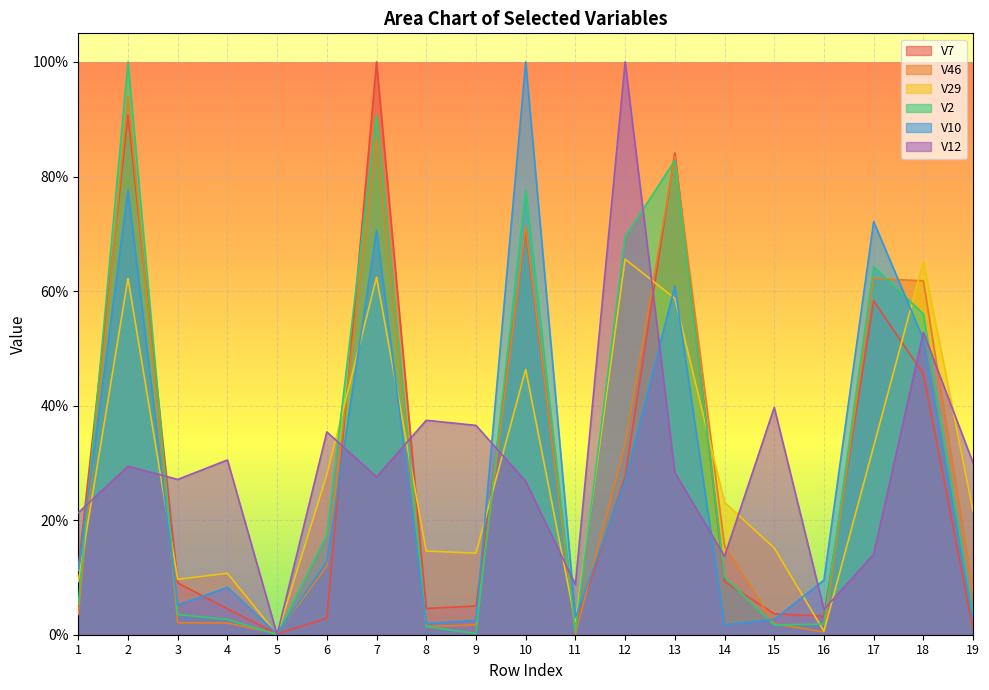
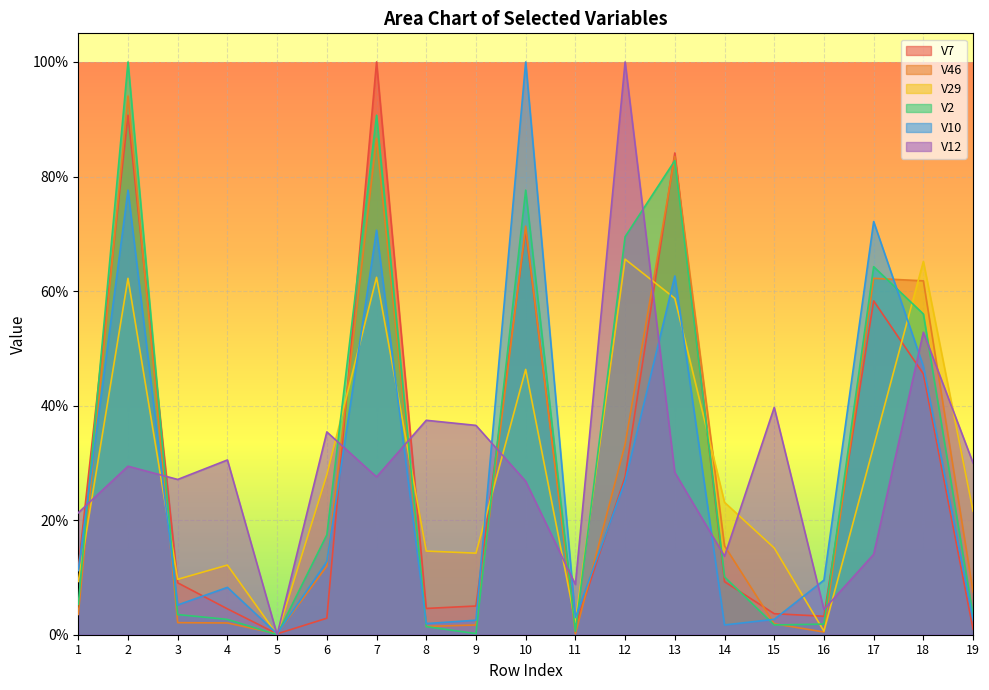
V29, 4: 11% -> 12%
V10, 13: 61% -> 63%
V10, 18: 52% -> 47%
